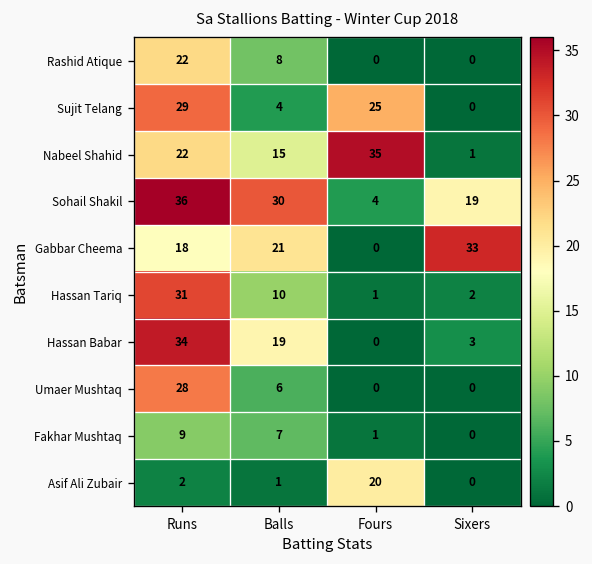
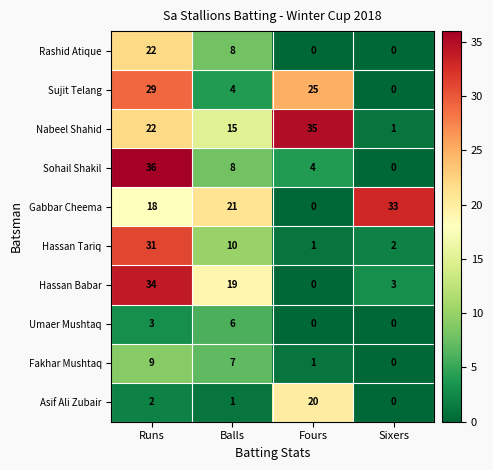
Sohail Shakil, Balls: 30 -> 8
Sohail Shakil, Sixers: 19 -> 0
Umaer Mushtaq, Runs: 28 -> 3
